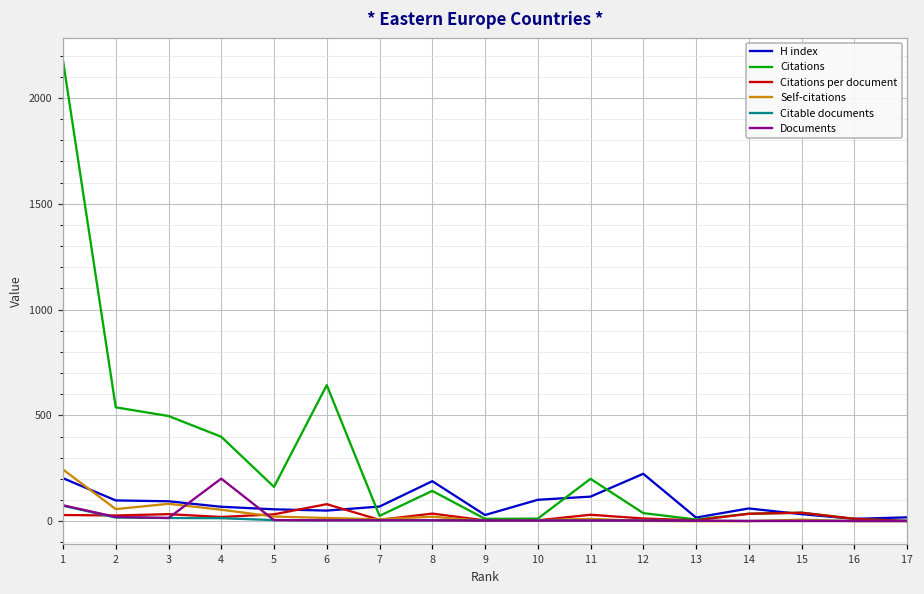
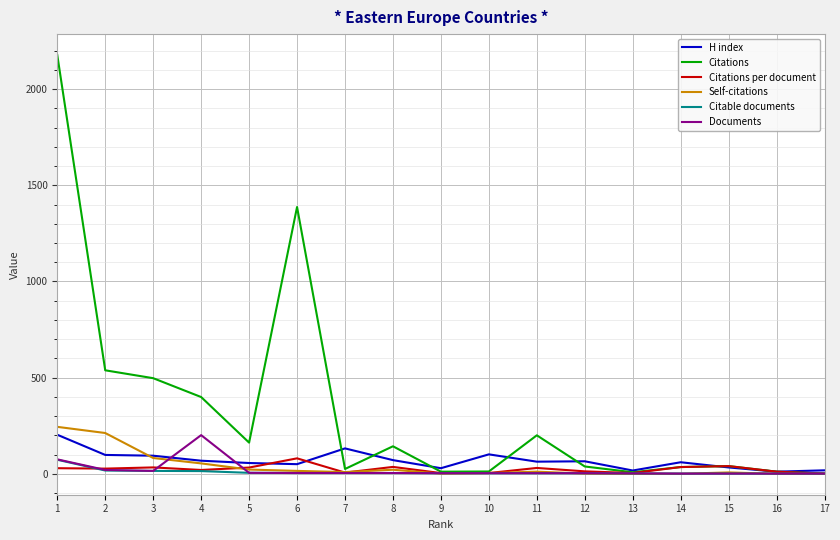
Self-citations, 2: 60 -> 210
Citations, 6: 640 -> 1390
H index, 7: 70 -> 130
H index, 8: 190 -> 70
H index, 11: 120 -> 60
H index, 12: 220 -> 70
